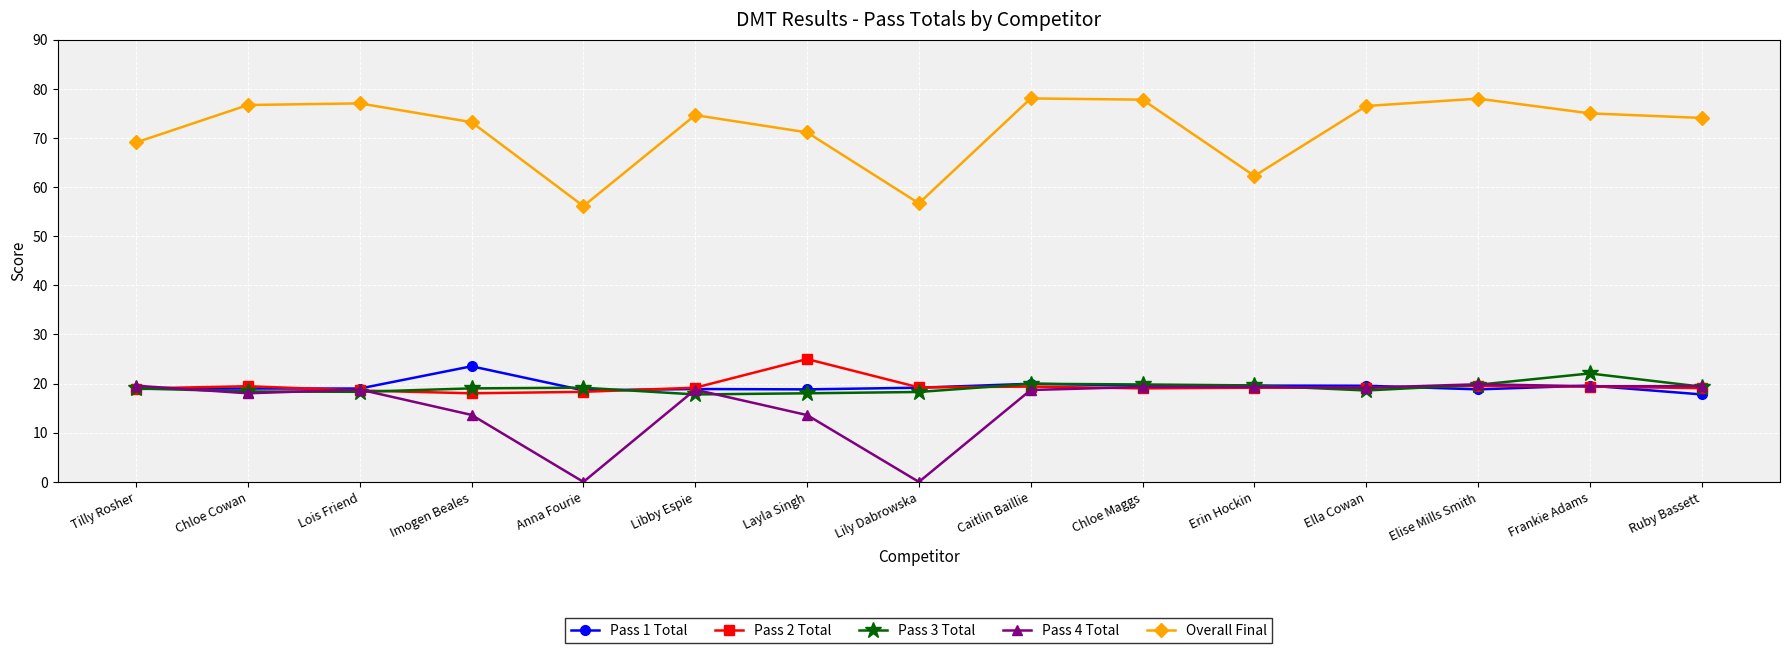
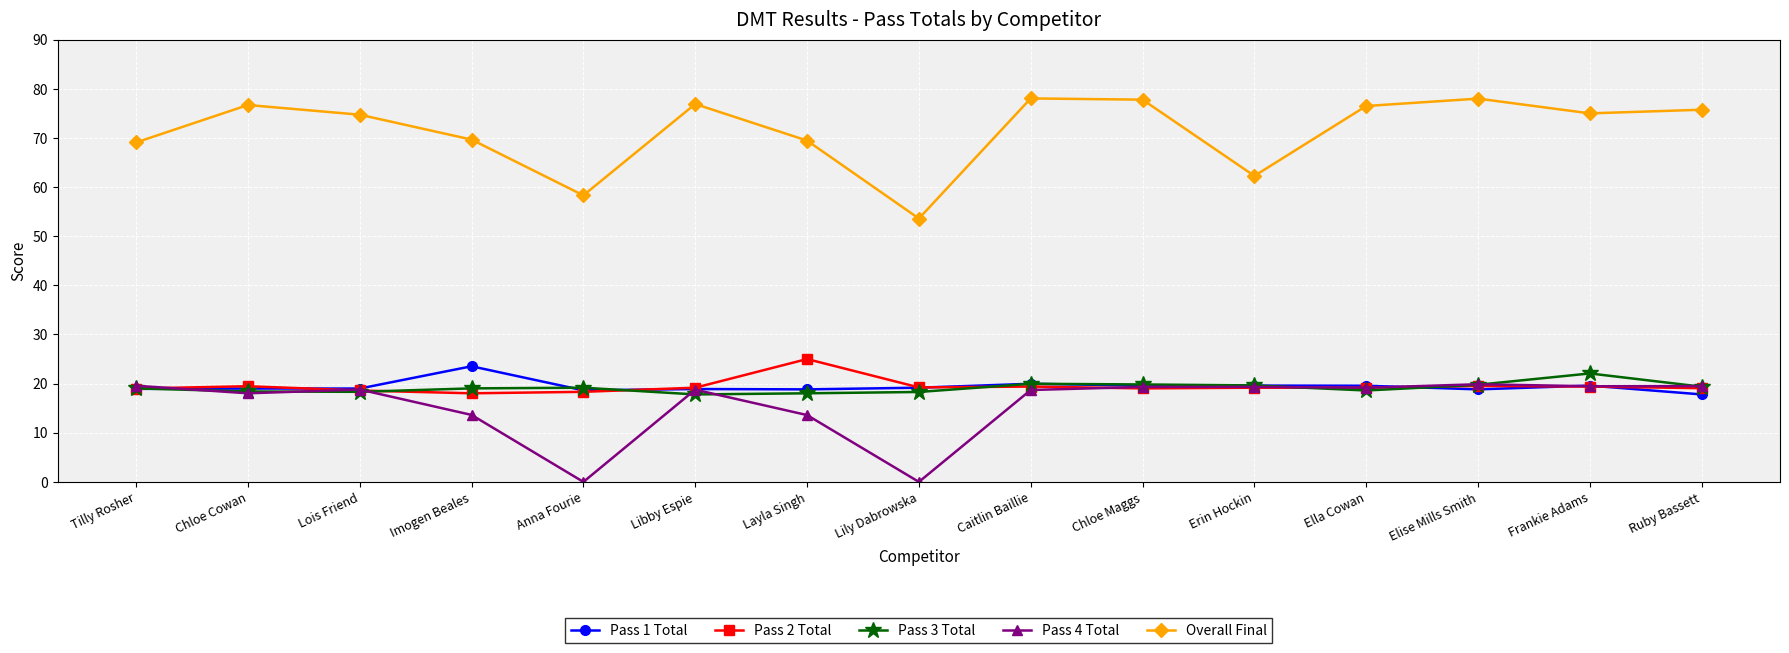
Overall Final, Lois Friend: 77 -> 75
Overall Final, Imogen Beales: 73 -> 70
Overall Final, Anna Fourie: 56 -> 58
Overall Final, Libby Espie: 75 -> 77
Overall Final, Layla Singh: 71 -> 69
Overall Final, Lily Dabrowska: 57 -> 54
Overall Final, Ruby Bassett: 74 -> 76
